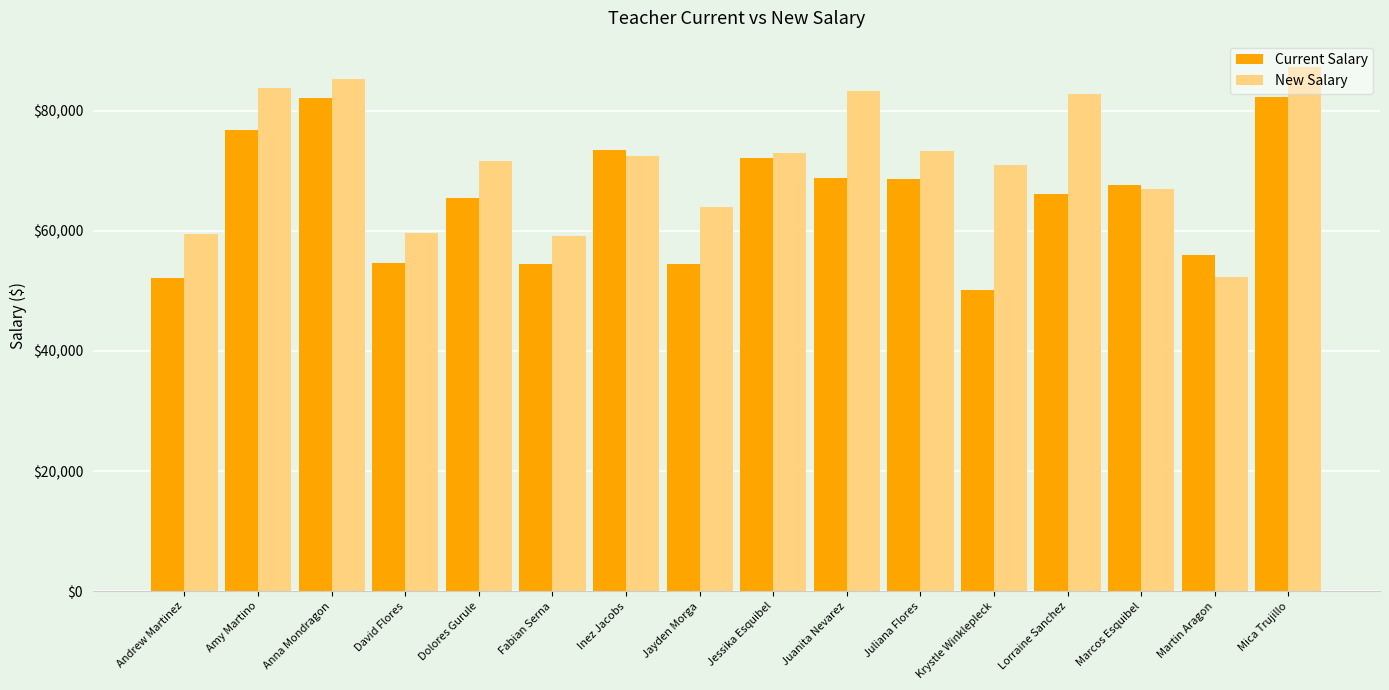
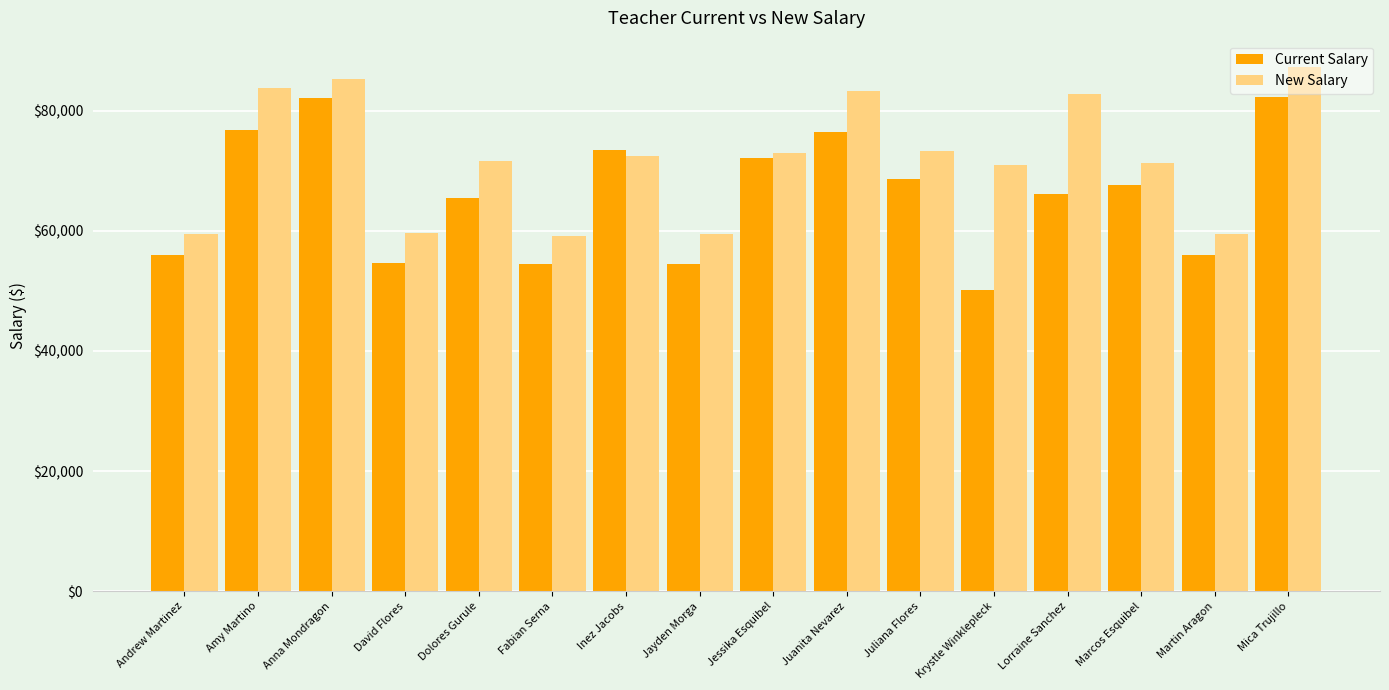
Current Salary, Andrew Martinez: $52,000 -> $56,000
New Salary, Jayden Morga: $64,000 -> $59,000
Current Salary, Juanita Nevarez: $69,000 -> $76,000
New Salary, Marcos Esquibel: $67,000 -> $71,000
New Salary, Martin Aragon: $52,000 -> $59,000
